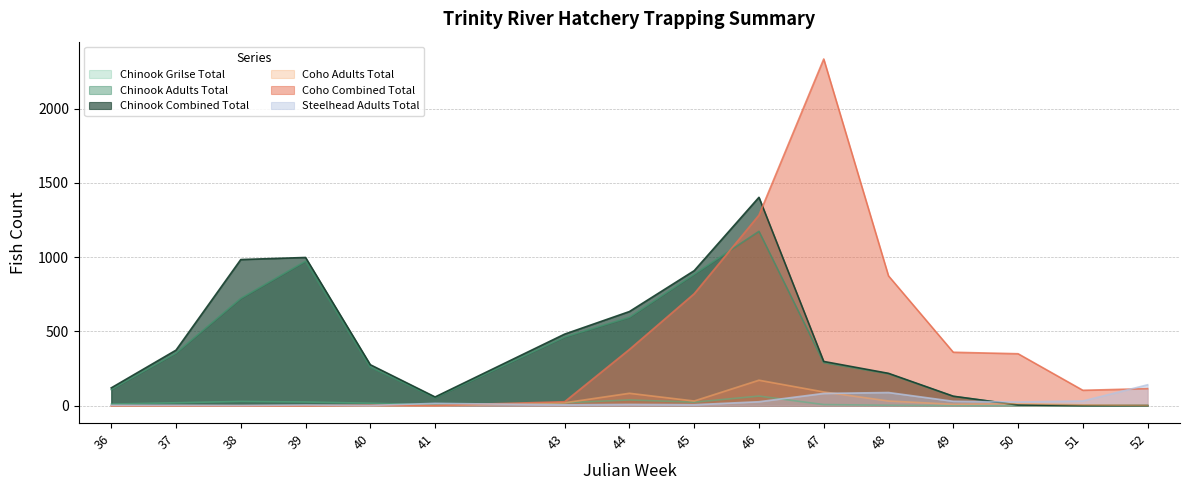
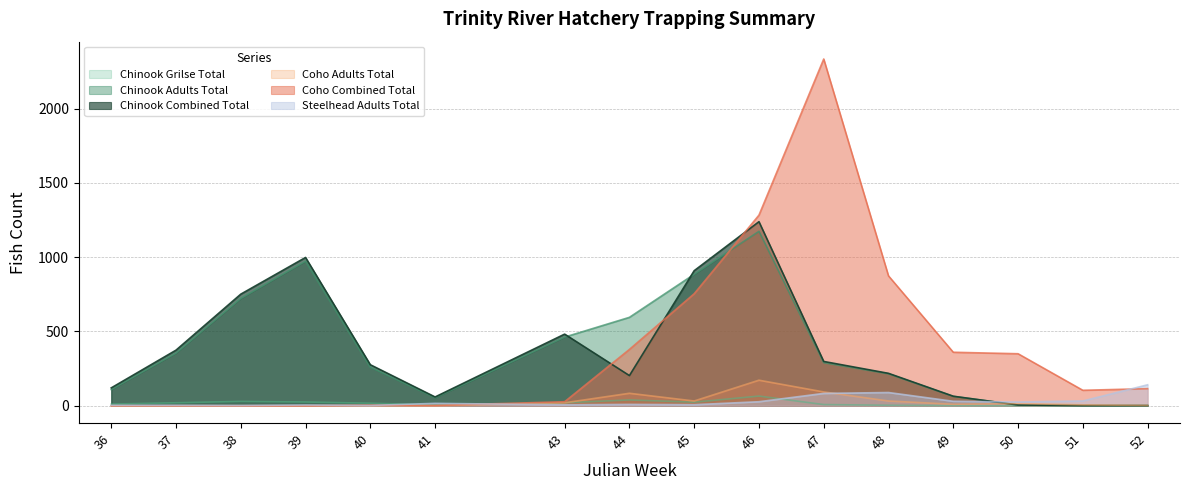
Chinook Combined Total, 38: 980 -> 750
Chinook Combined Total, 44: 630 -> 200
Chinook Combined Total, 46: 1400 -> 1240
